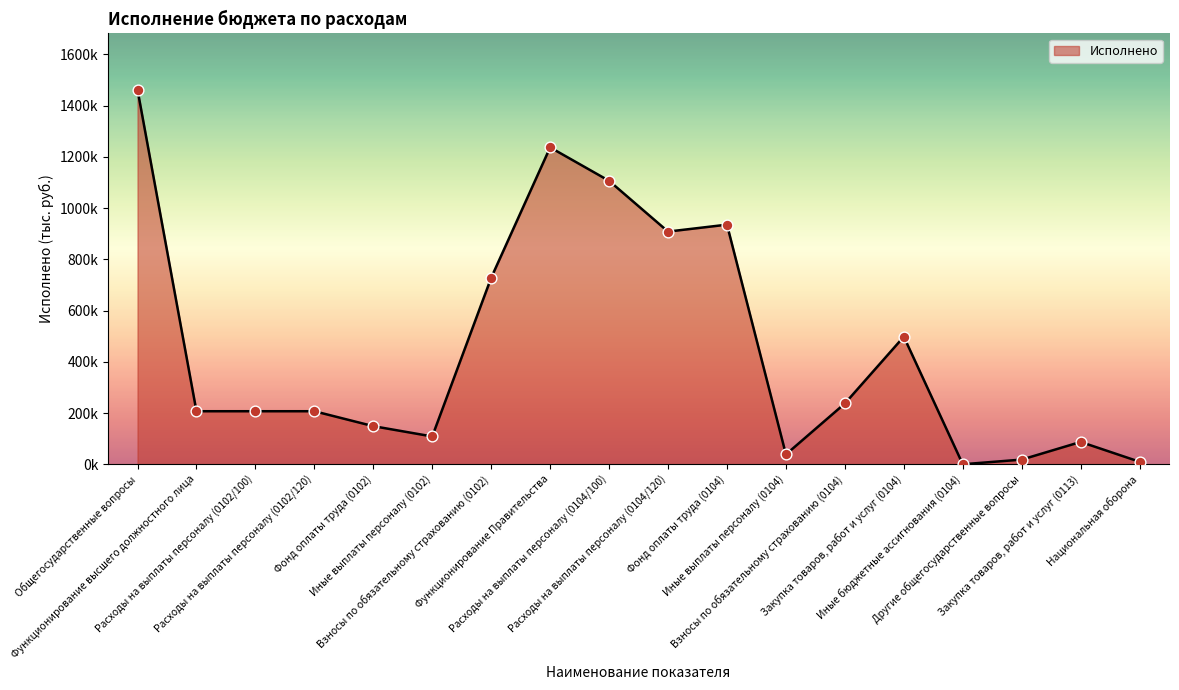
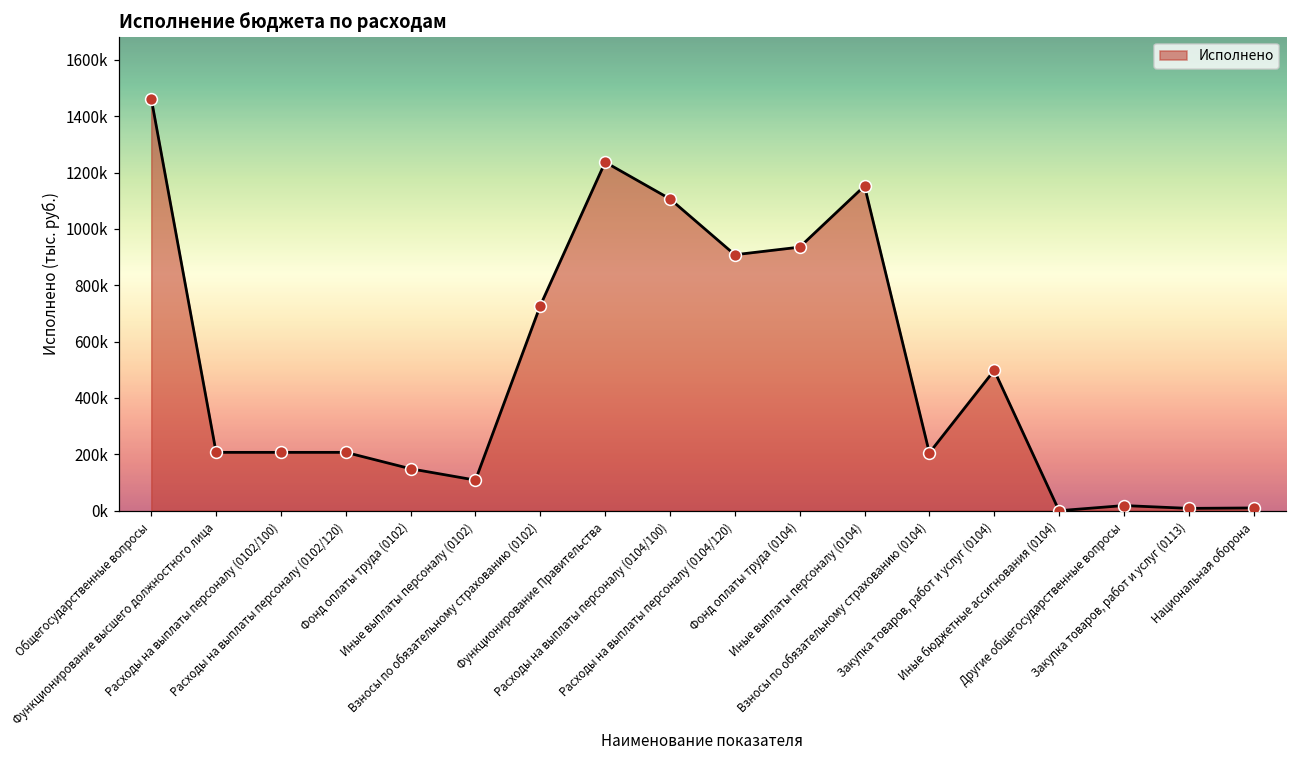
Иные выплаты персоналу (0104): 40000 -> 1150000
Взносы по обязательному страхованию (0104): 240000 -> 210000
Закупка товаров, работ и услуг (0113): 90000 -> 10000
